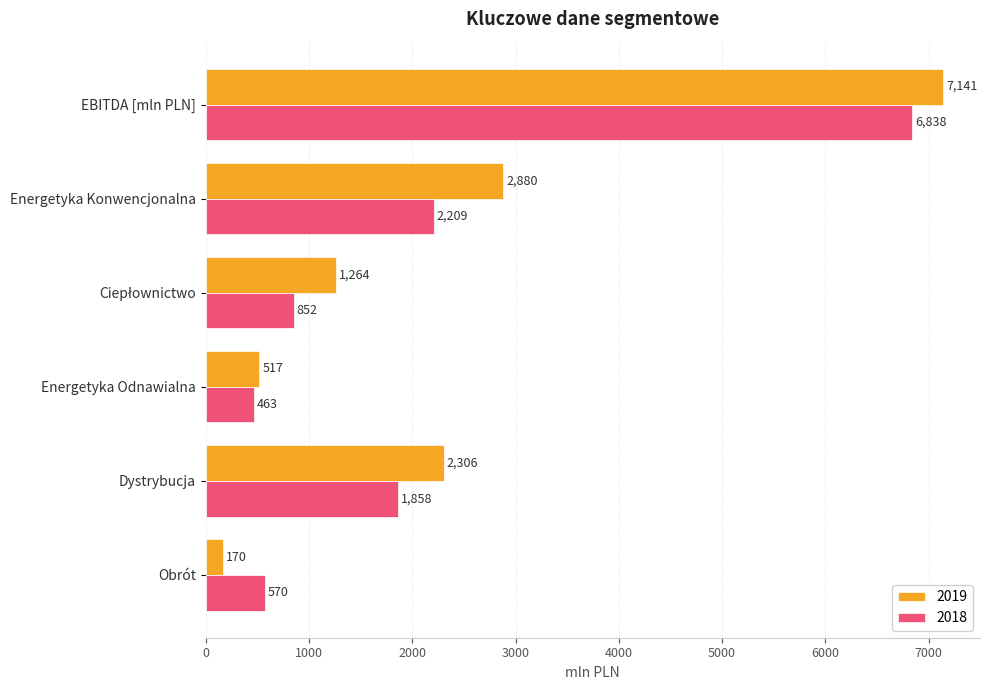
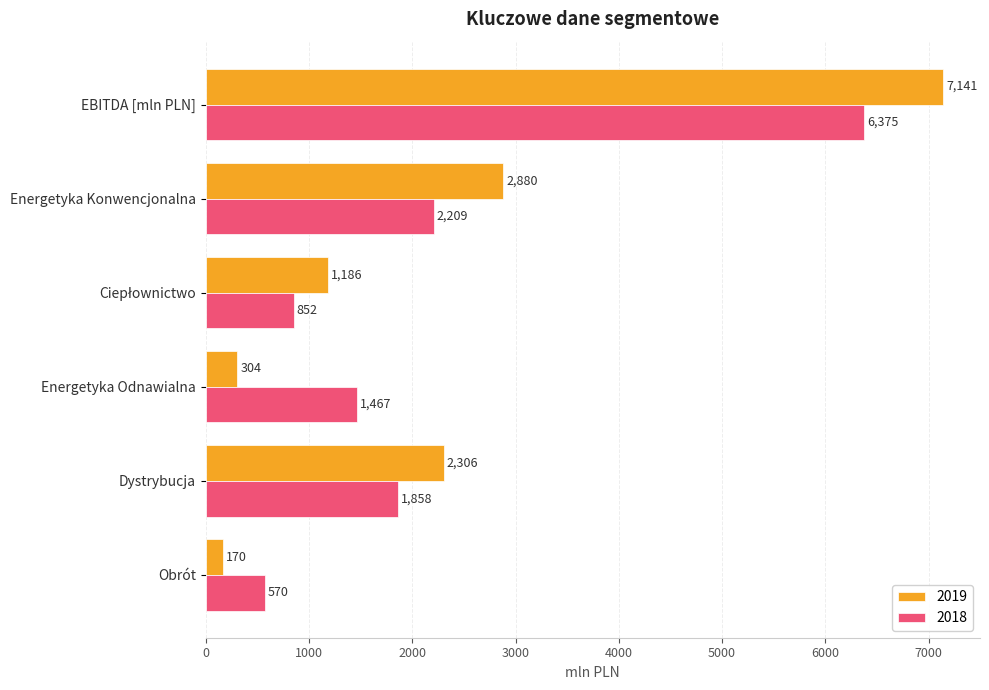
2018, EBITDA [mln PLN]: 6,838 -> 6,375
2019, Ciepłownictwo: 1,264 -> 1,186
2019, Energetyka Odnawialna: 517 -> 304
2018, Energetyka Odnawialna: 463 -> 1,467
